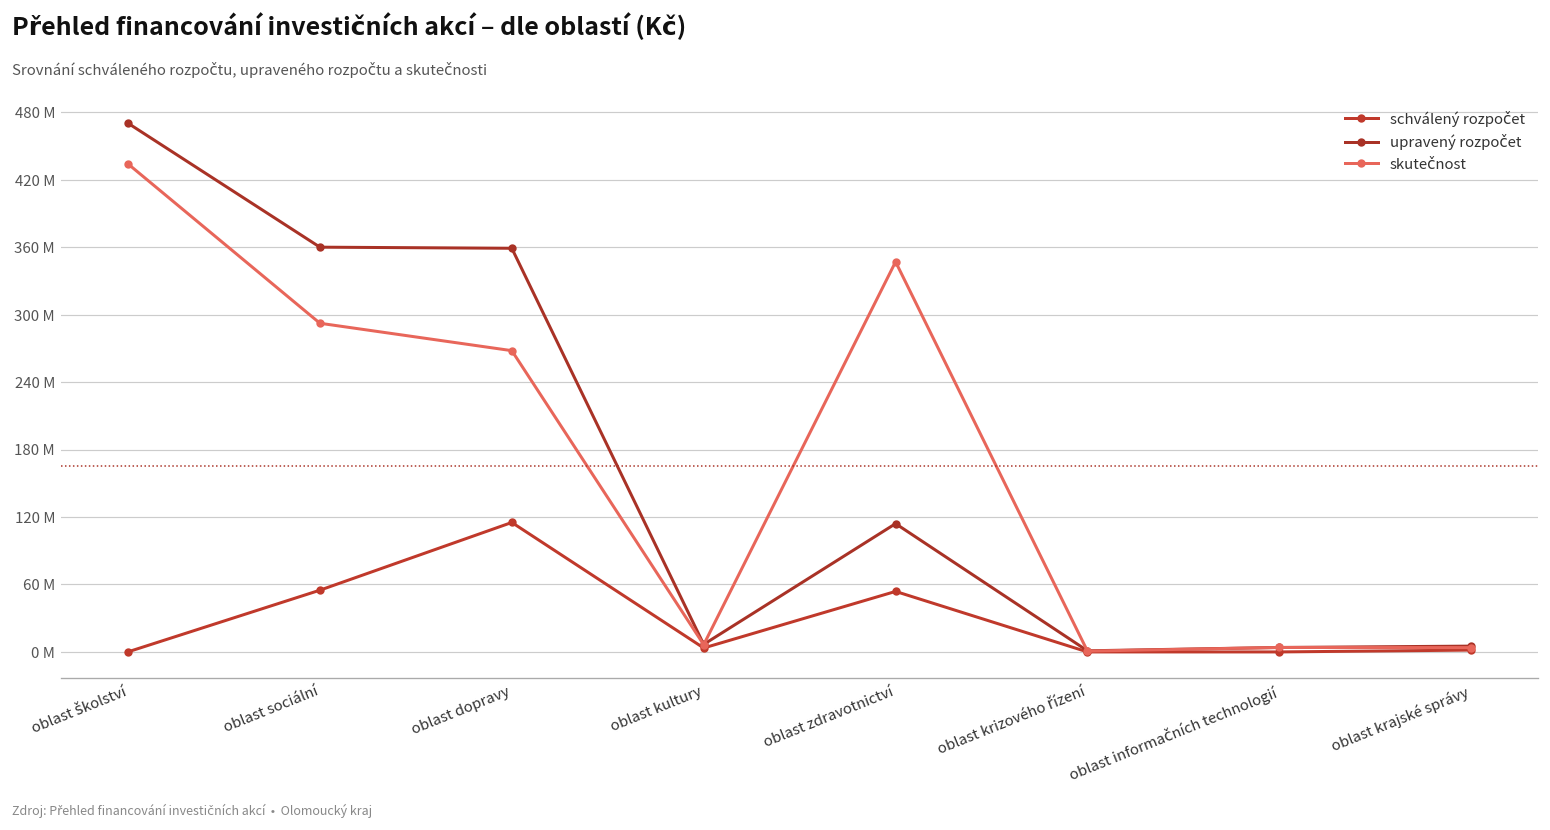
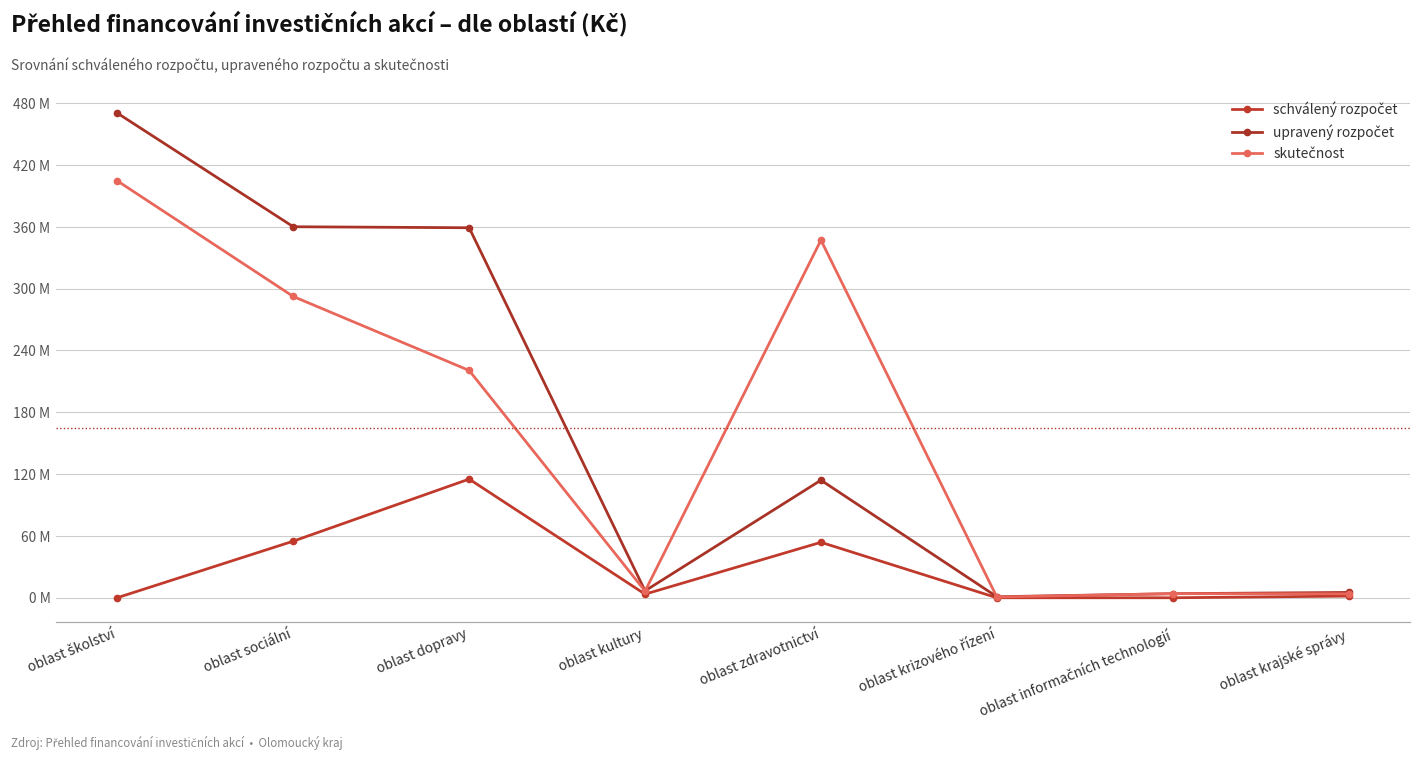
skutečnost, oblast školství: 430000000 -> 400000000
skutečnost, oblast dopravy: 270000000 -> 220000000
